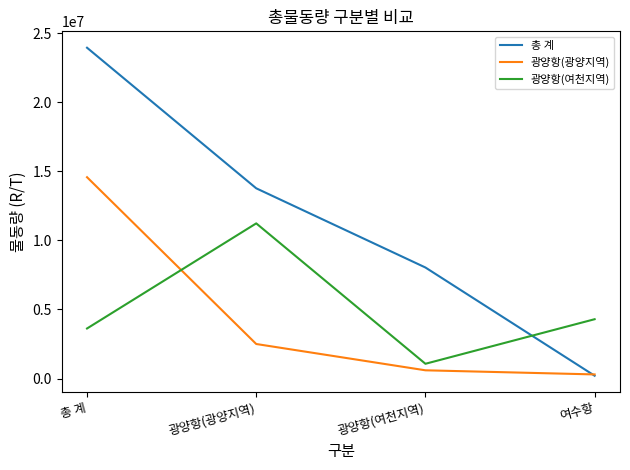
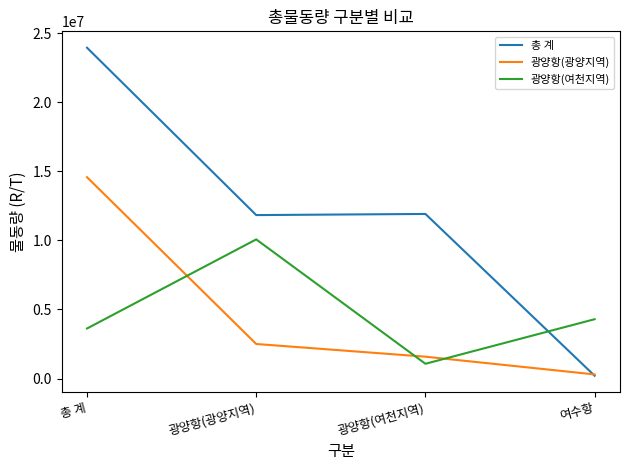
총 계, 광양항(광양지역): 13800000 -> 11800000
광양항(여천지역), 광양항(광양지역): 11200000 -> 10100000
총 계, 광양항(여천지역): 8000000 -> 11900000
광양항(광양지역), 광양항(여천지역): 600000 -> 1600000
